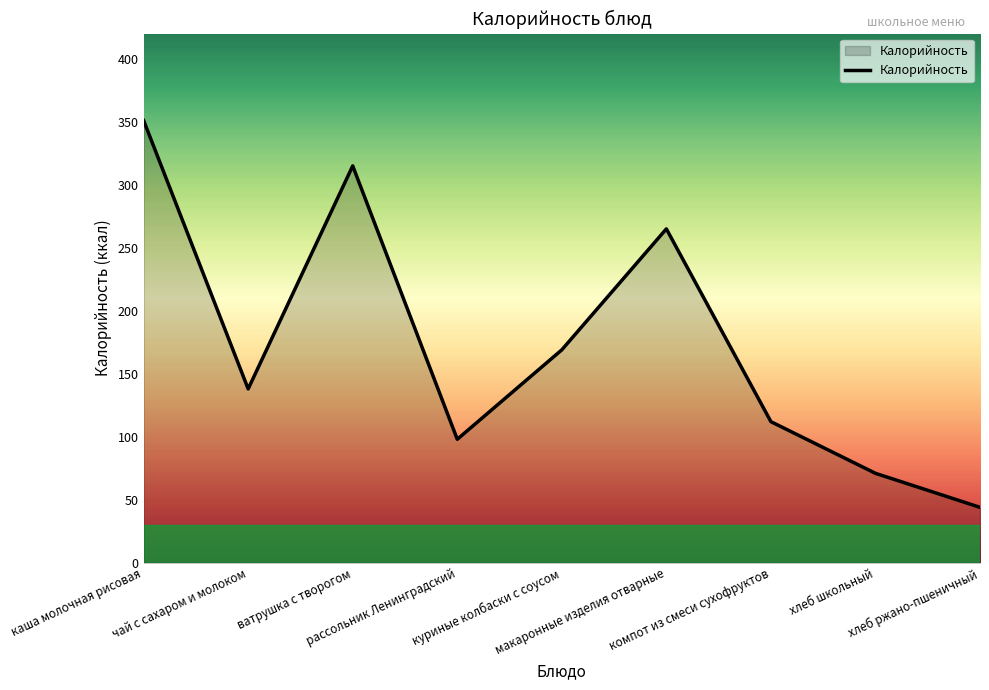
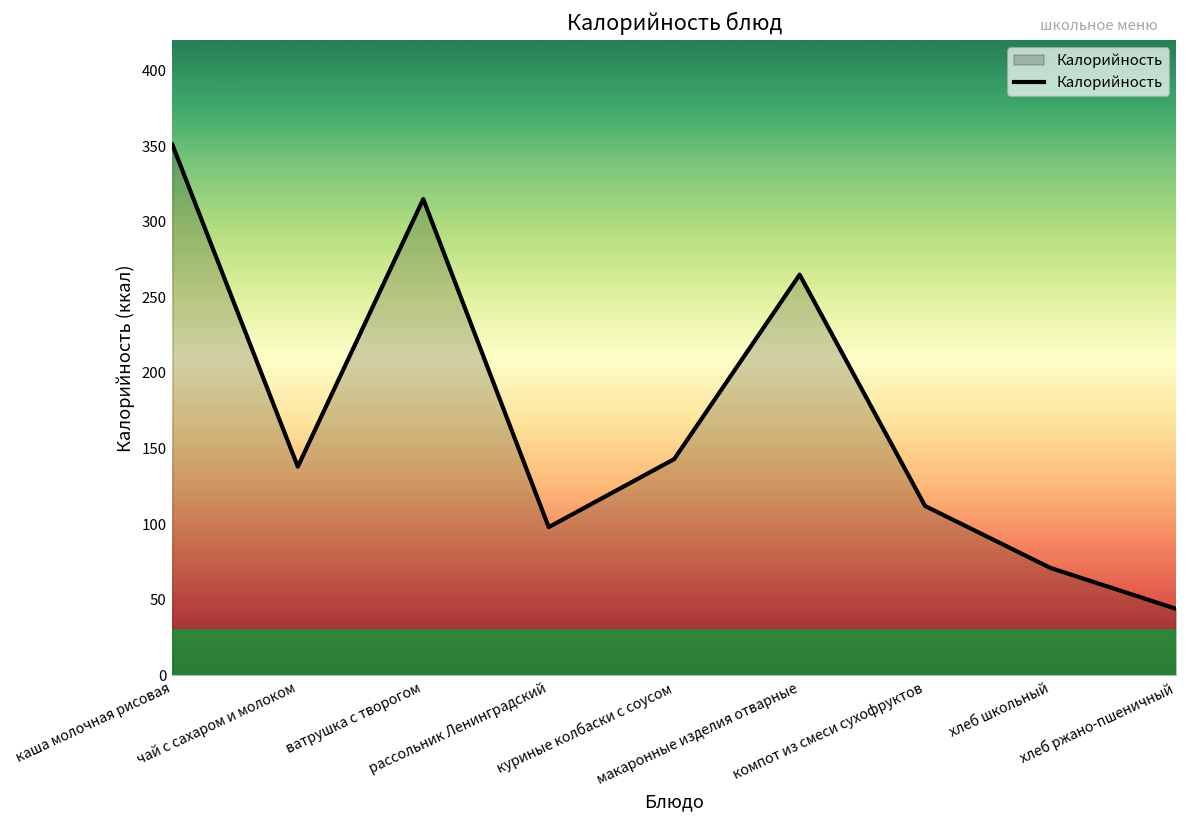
куриные колбаски с соусом: 169 -> 143
